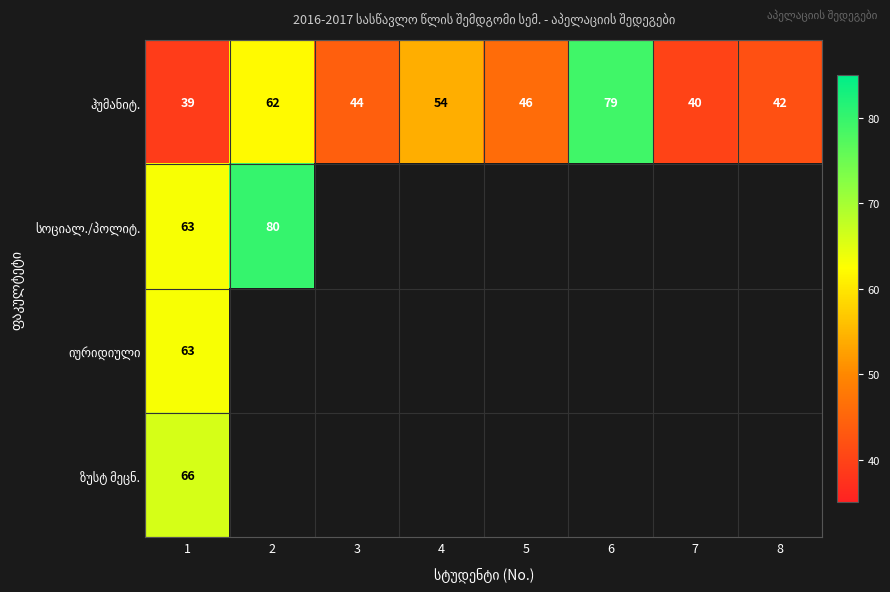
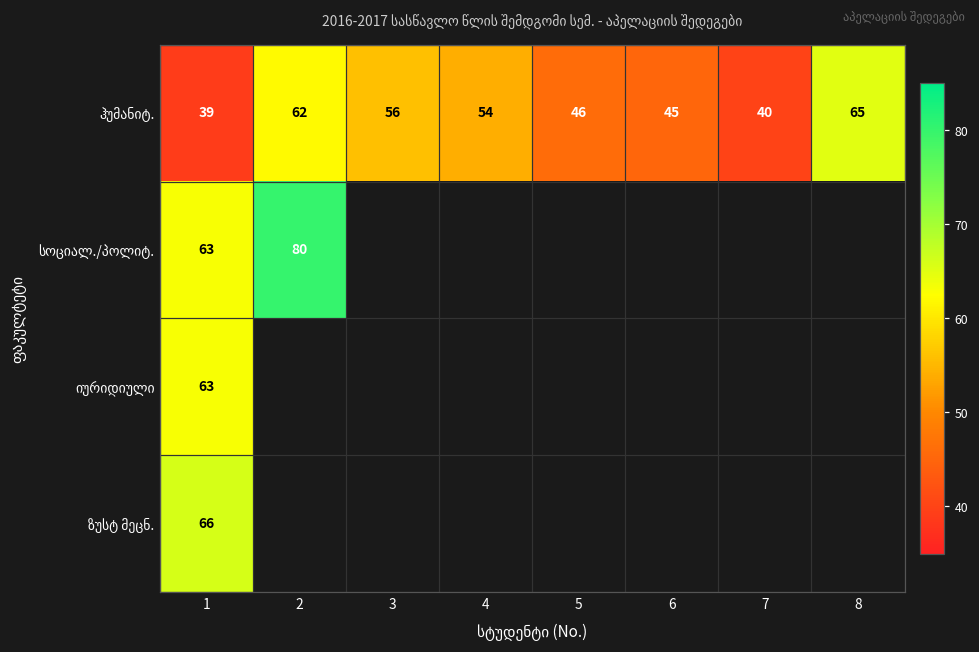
ჰუმანიტ., 3: 44 -> 56
ჰუმანიტ., 6: 79 -> 45
ჰუმანიტ., 8: 42 -> 65
